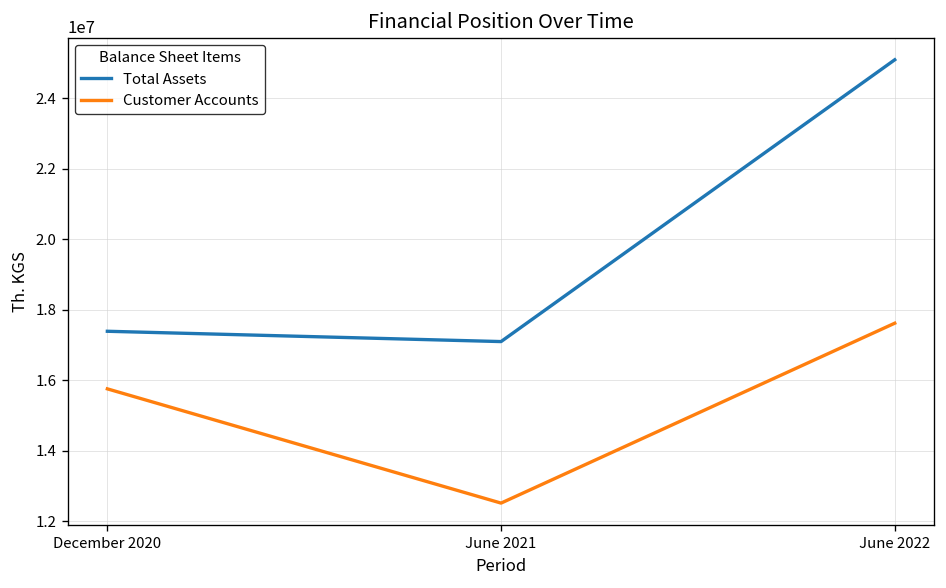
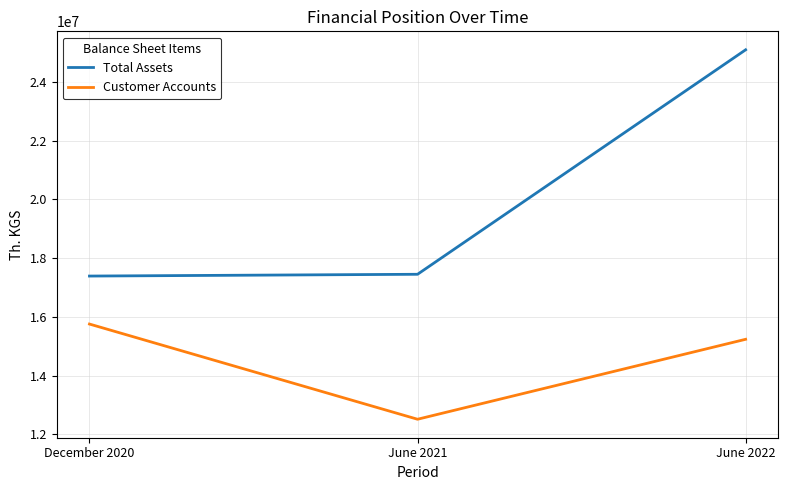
Total Assets, June 2021: 17100000 -> 17400000
Customer Accounts, June 2022: 17600000 -> 15200000
